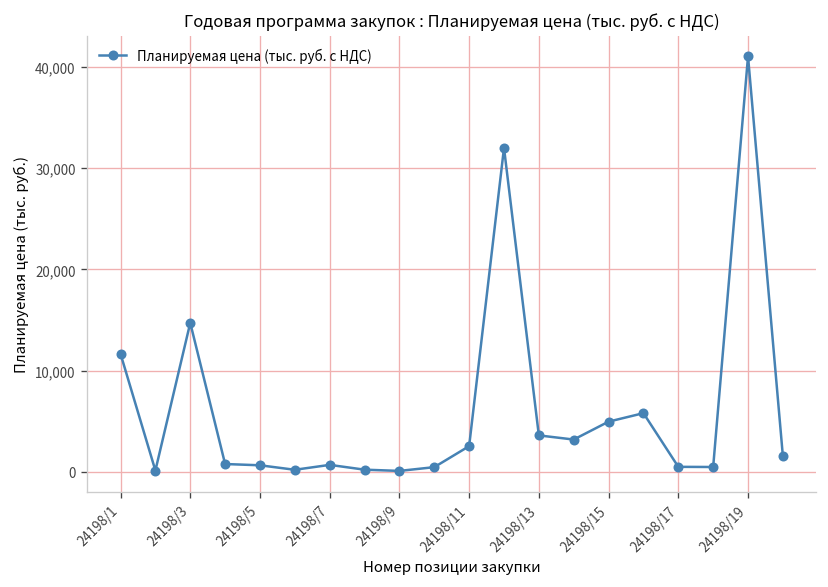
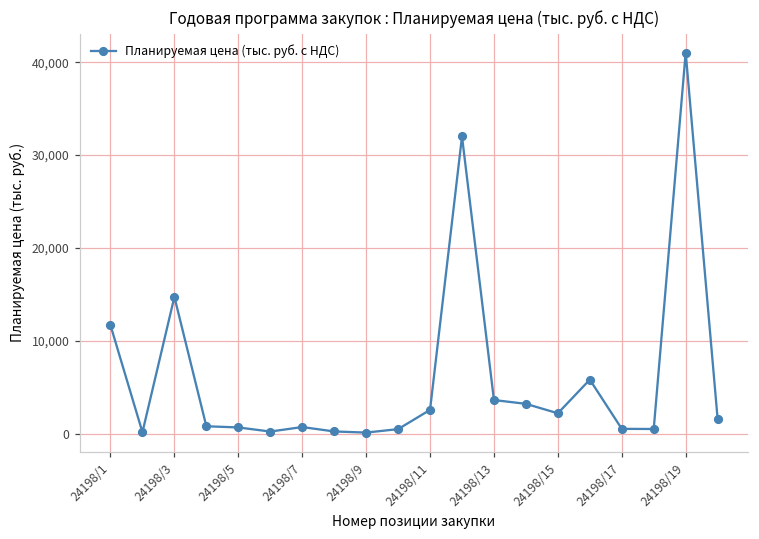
24198/15: 5,000 -> 2,000
